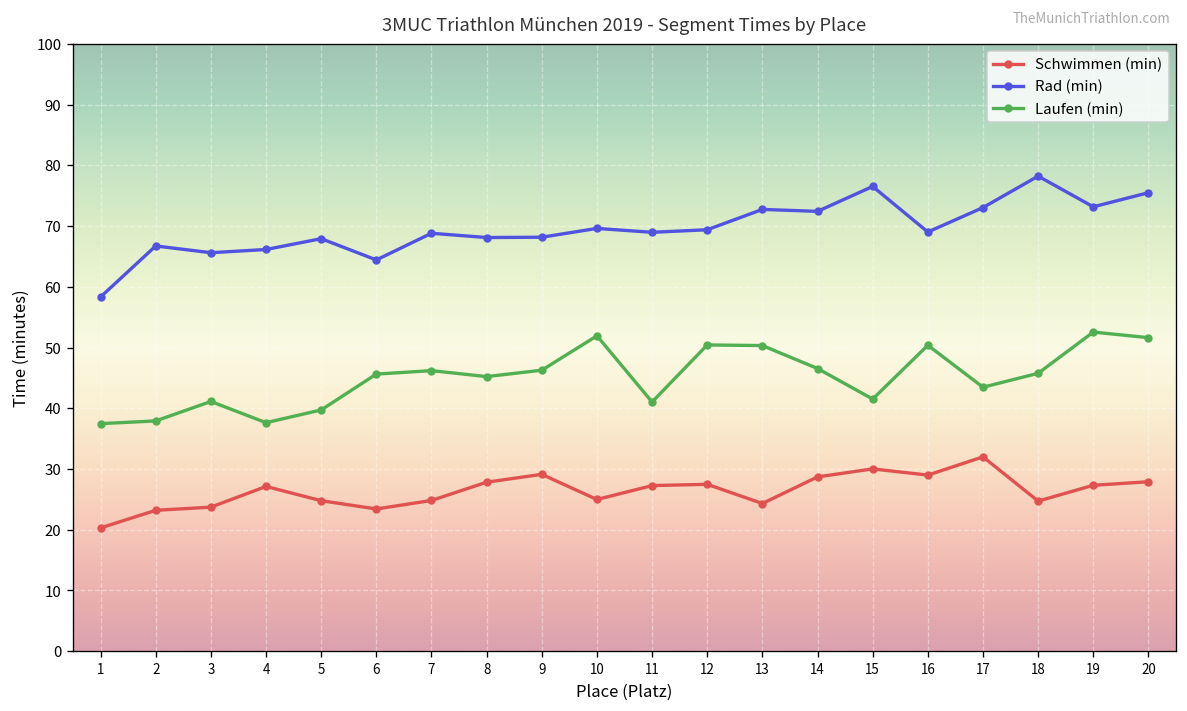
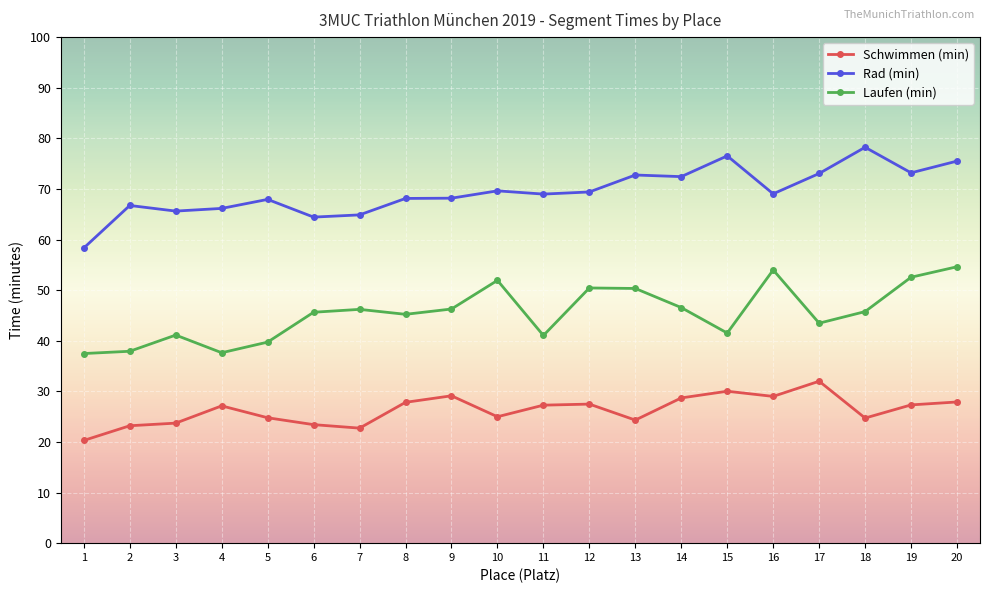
Schwimmen (min), 7: 25 -> 23
Rad (min), 7: 69 -> 65
Laufen (min), 16: 50 -> 54
Laufen (min), 20: 52 -> 55
